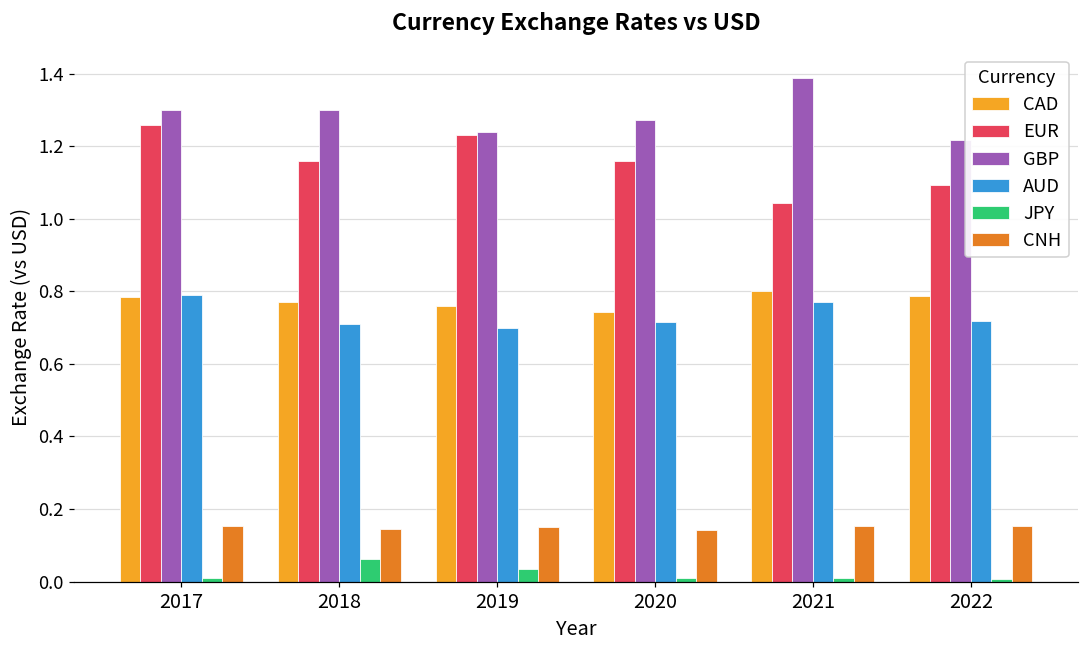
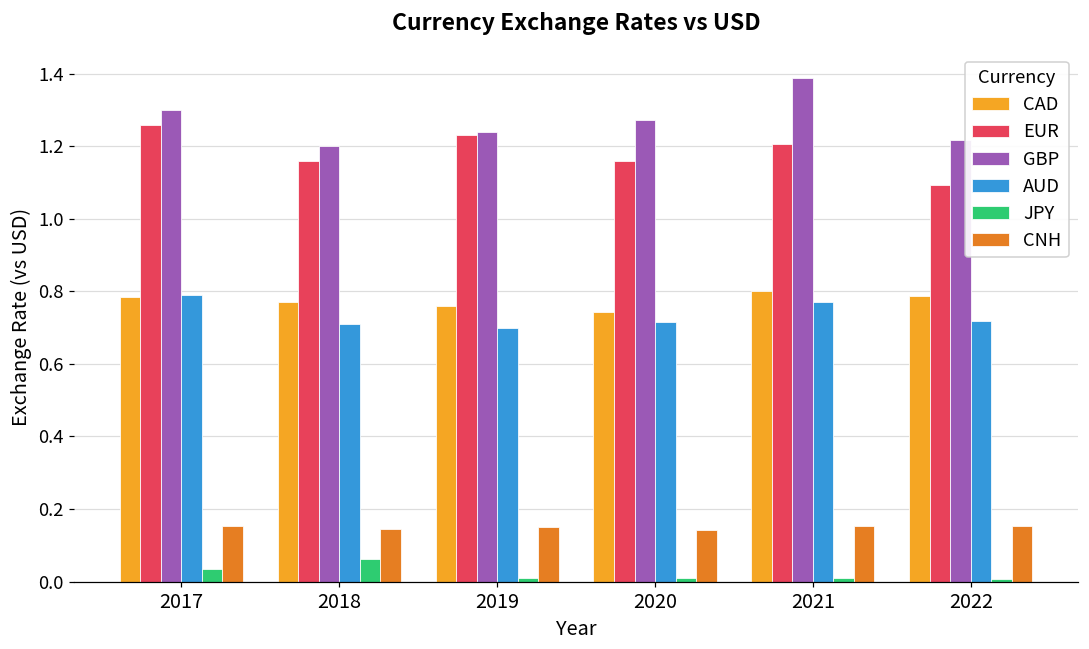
JPY, 2017: 0.01 -> 0.04
GBP, 2018: 1.3 -> 1.2
JPY, 2019: 0.03 -> 0.01
EUR, 2021: 1.04 -> 1.21
